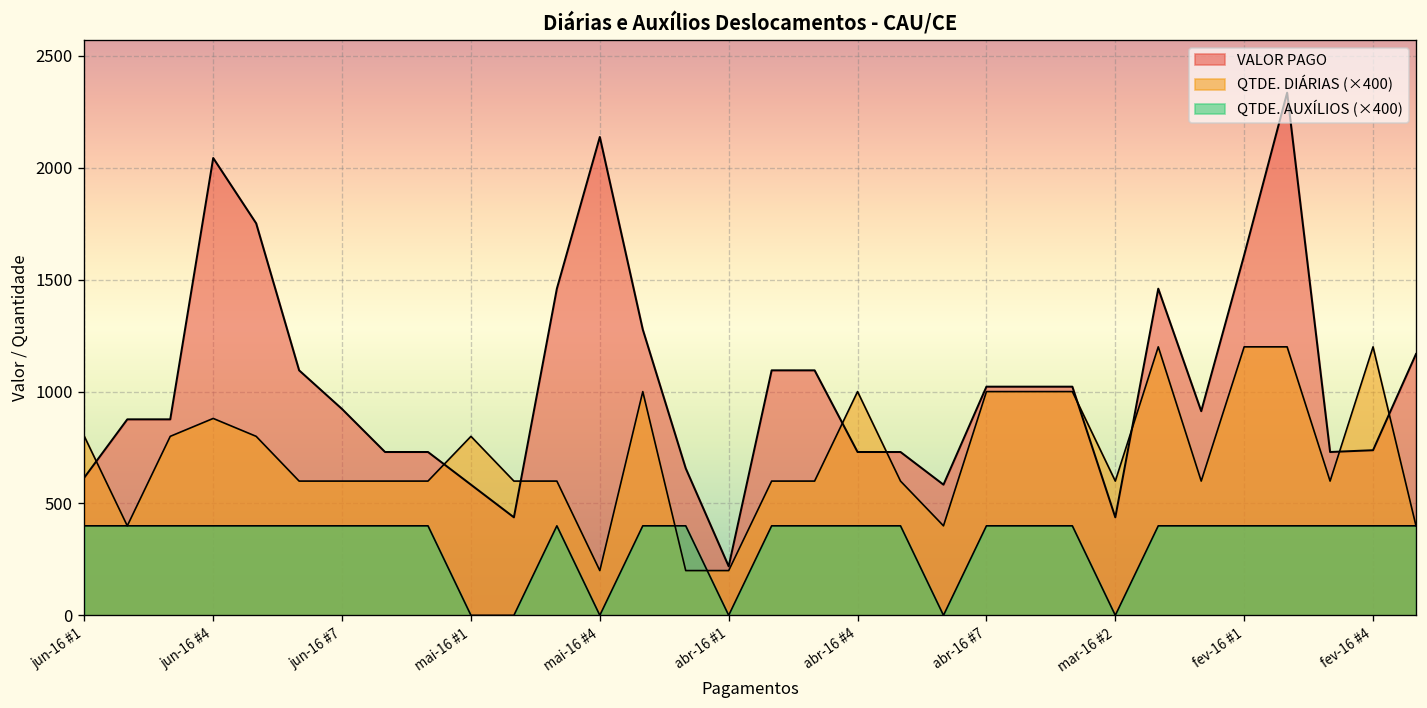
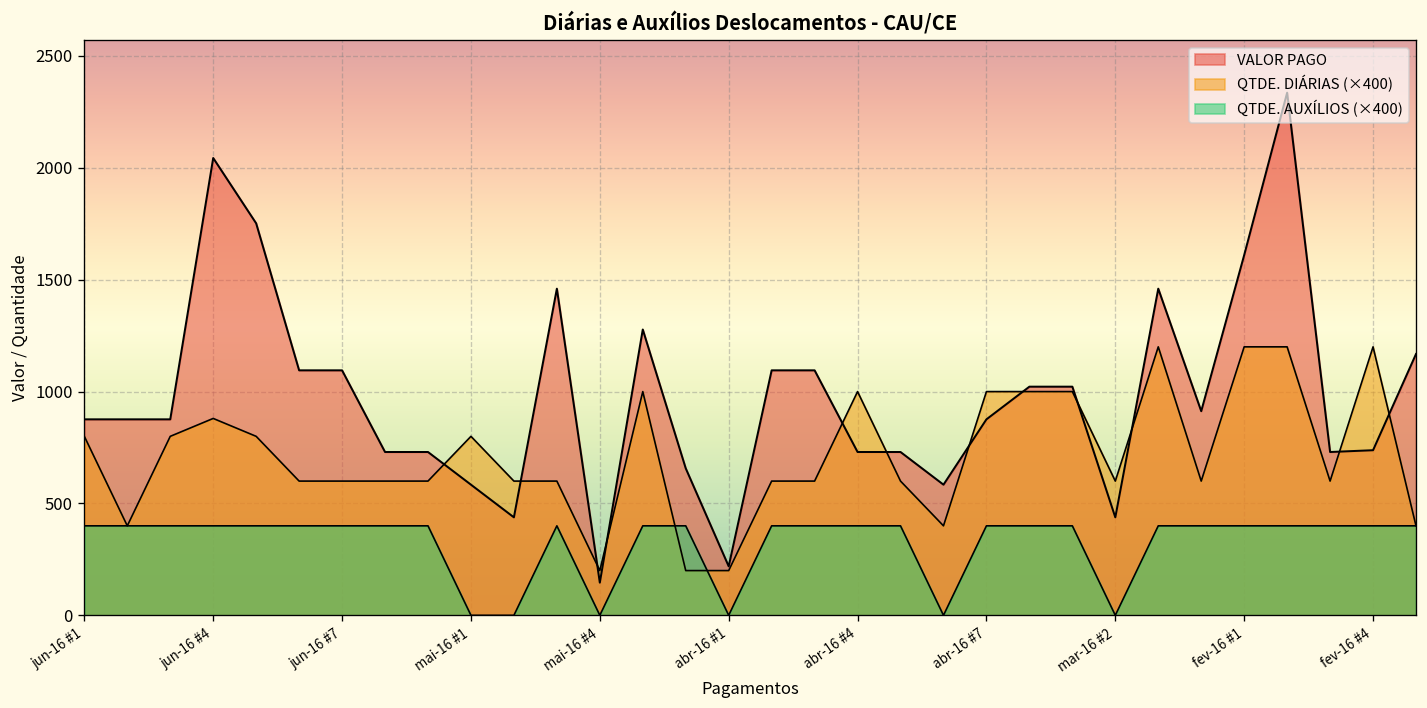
VALOR PAGO, jun-16 #1: 620 -> 880
VALOR PAGO, jun-16 #7: 920 -> 1100
VALOR PAGO, mai-16 #4: 2140 -> 150
VALOR PAGO, abr-16 #7: 1020 -> 880
